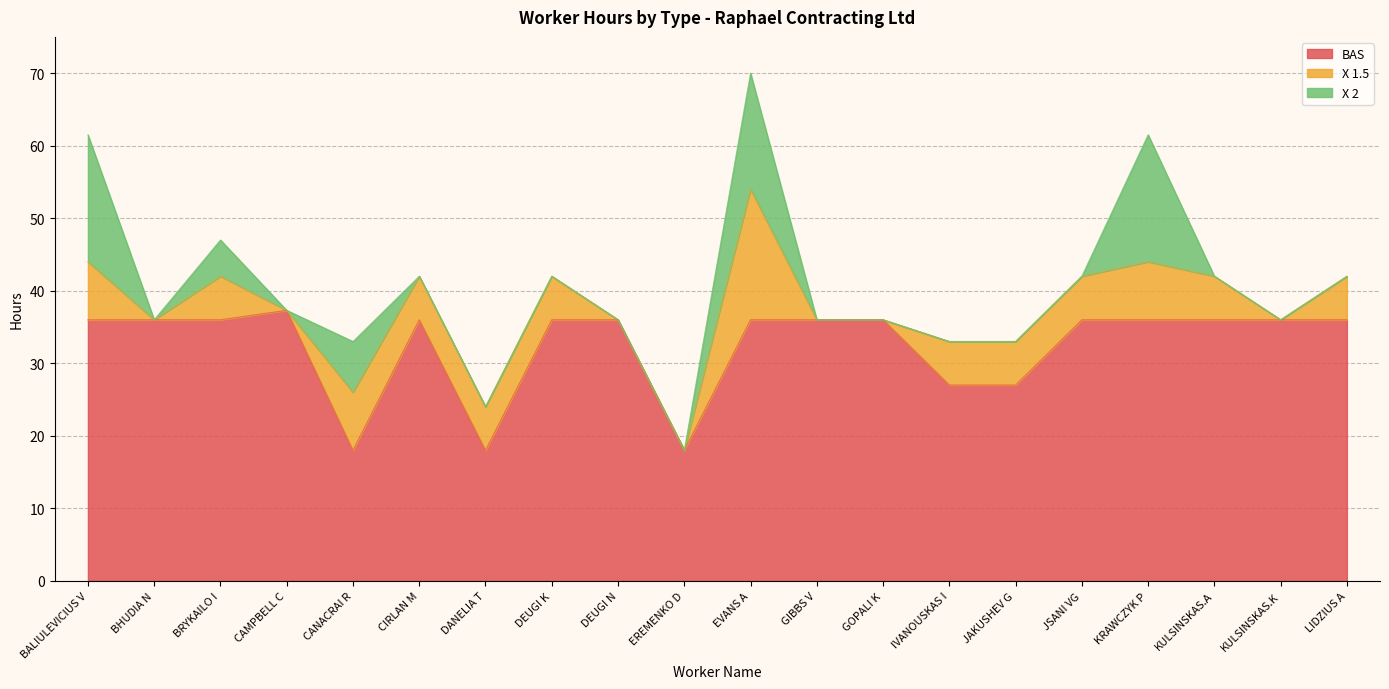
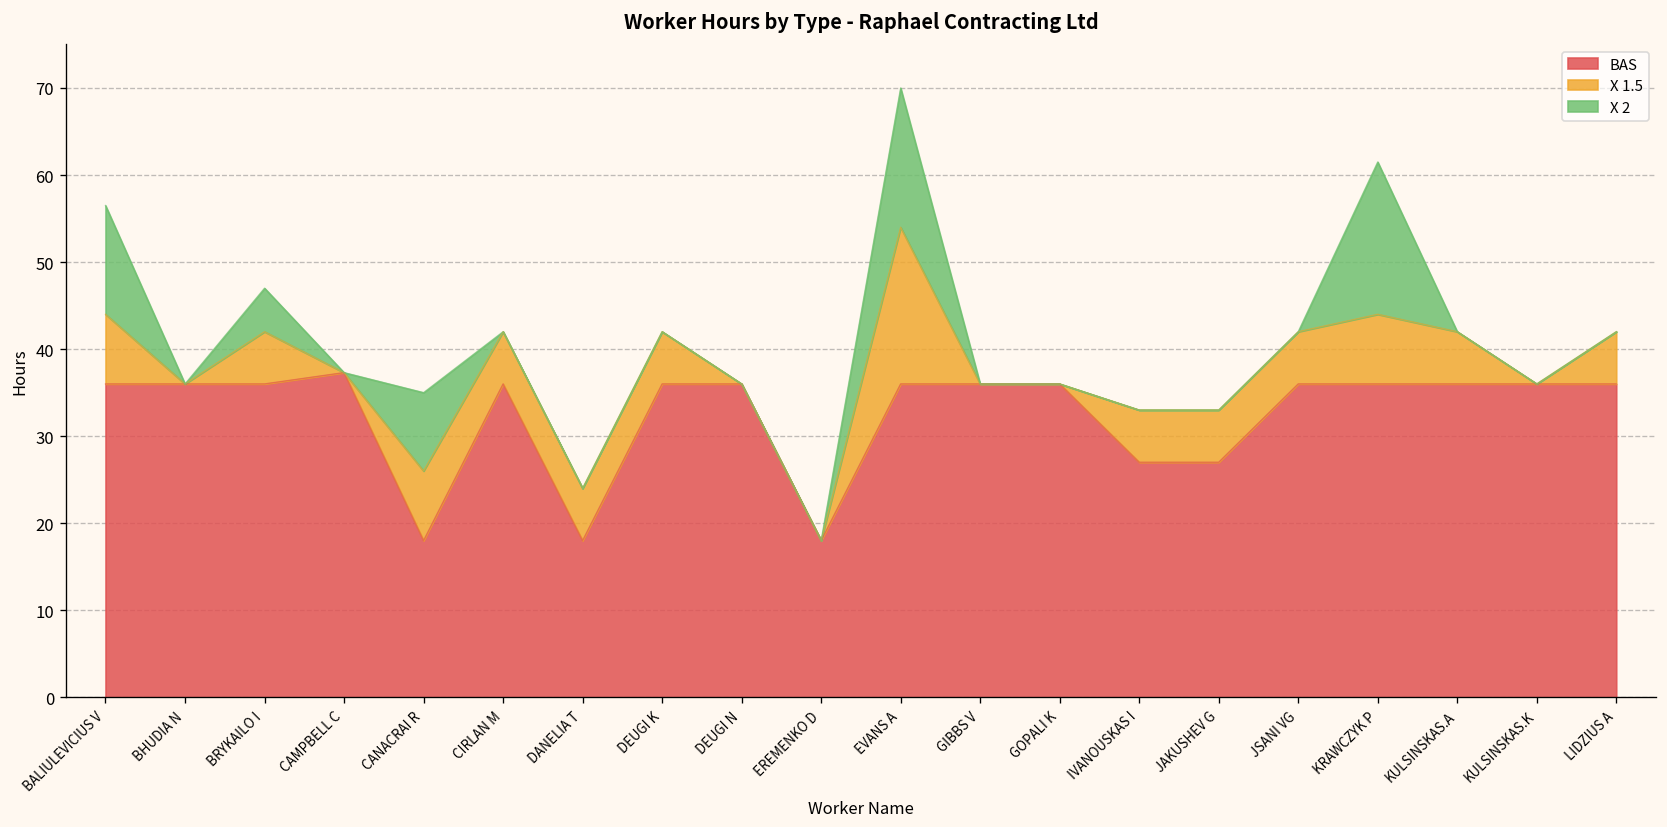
X 2, BALIULEVICIUS V: 18 -> 13
X 2, CANACRAI R: 7 -> 9
